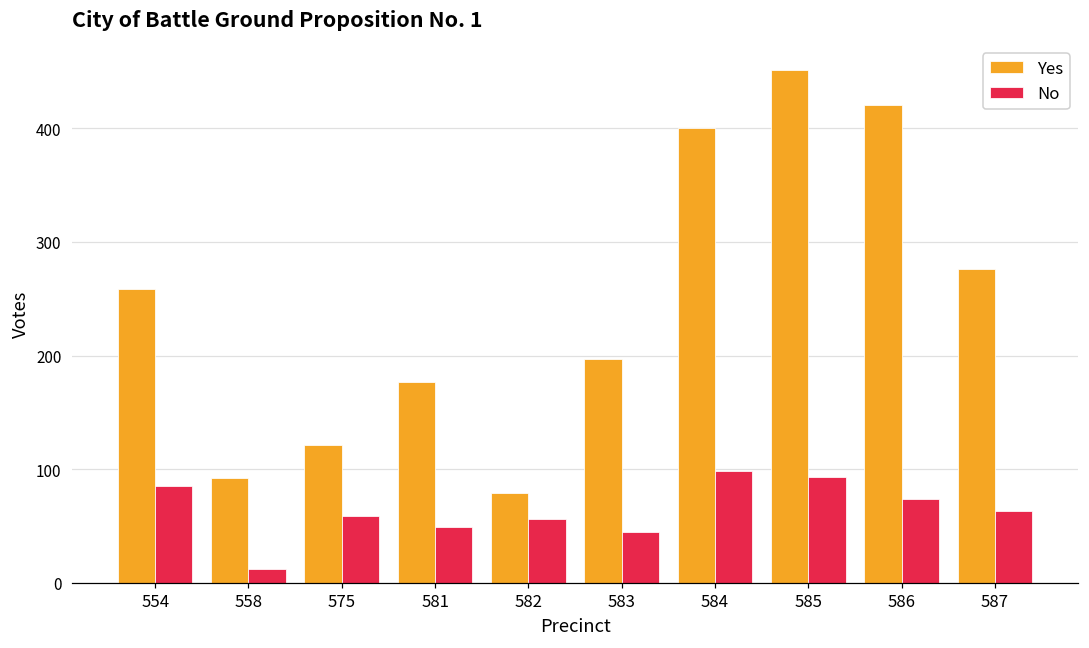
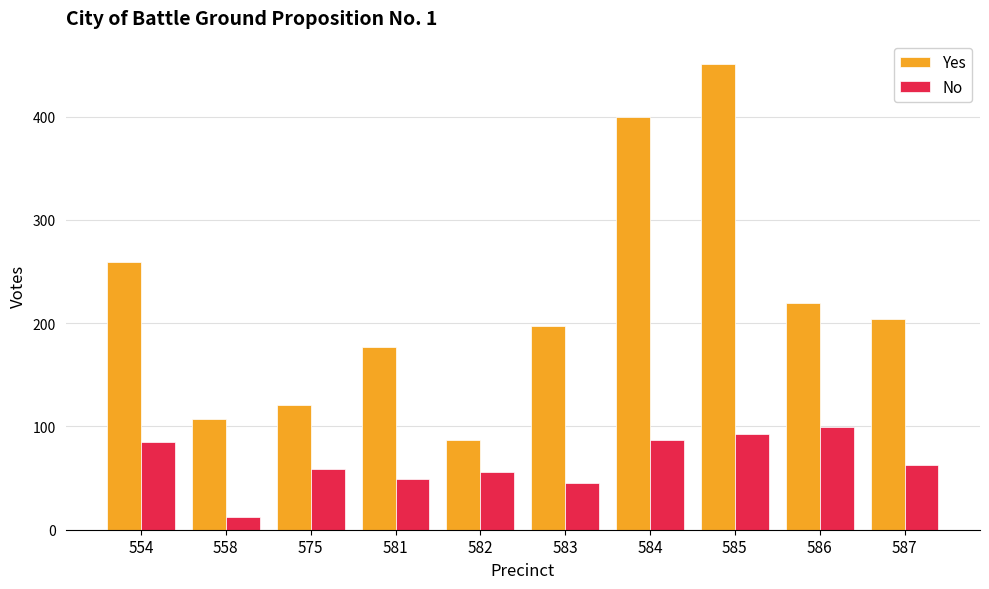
Yes, 558: 92 -> 107
Yes, 582: 79 -> 87
No, 584: 98 -> 87
Yes, 586: 421 -> 220
No, 586: 74 -> 99
Yes, 587: 276 -> 204
